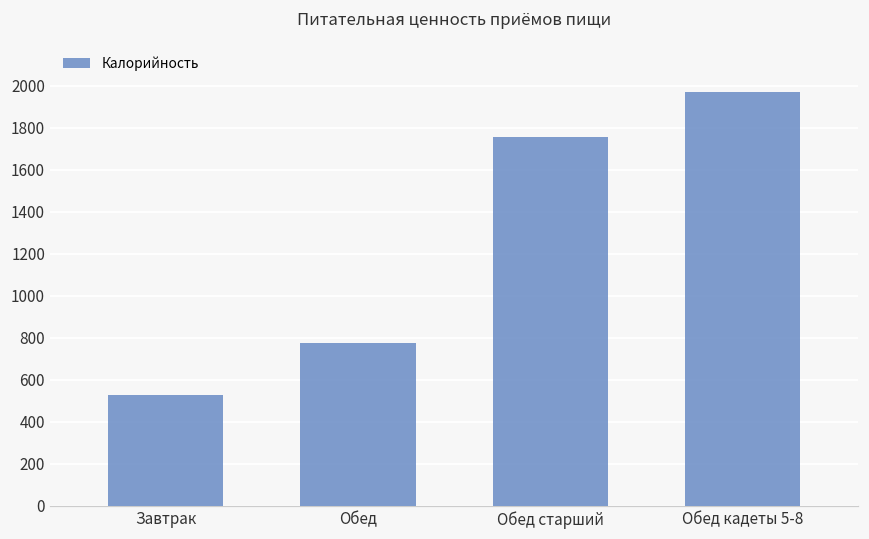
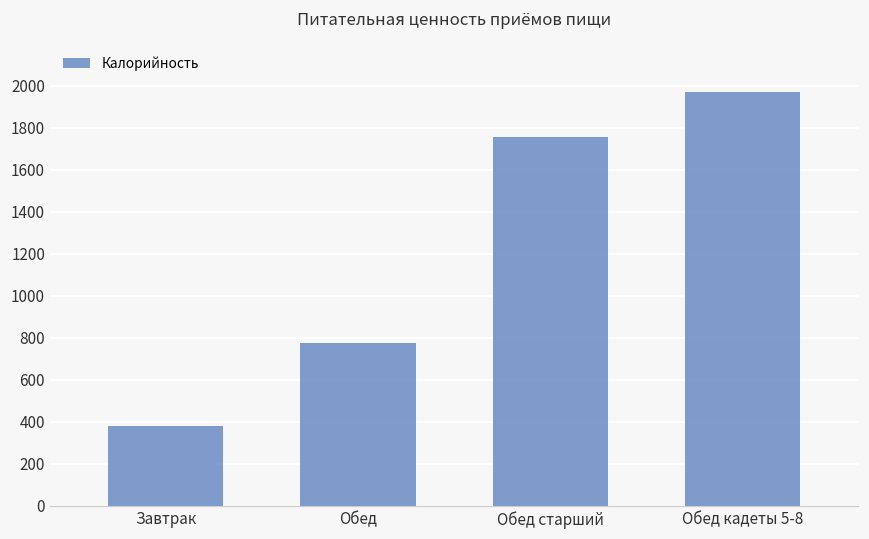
Завтрак: 530 -> 380
